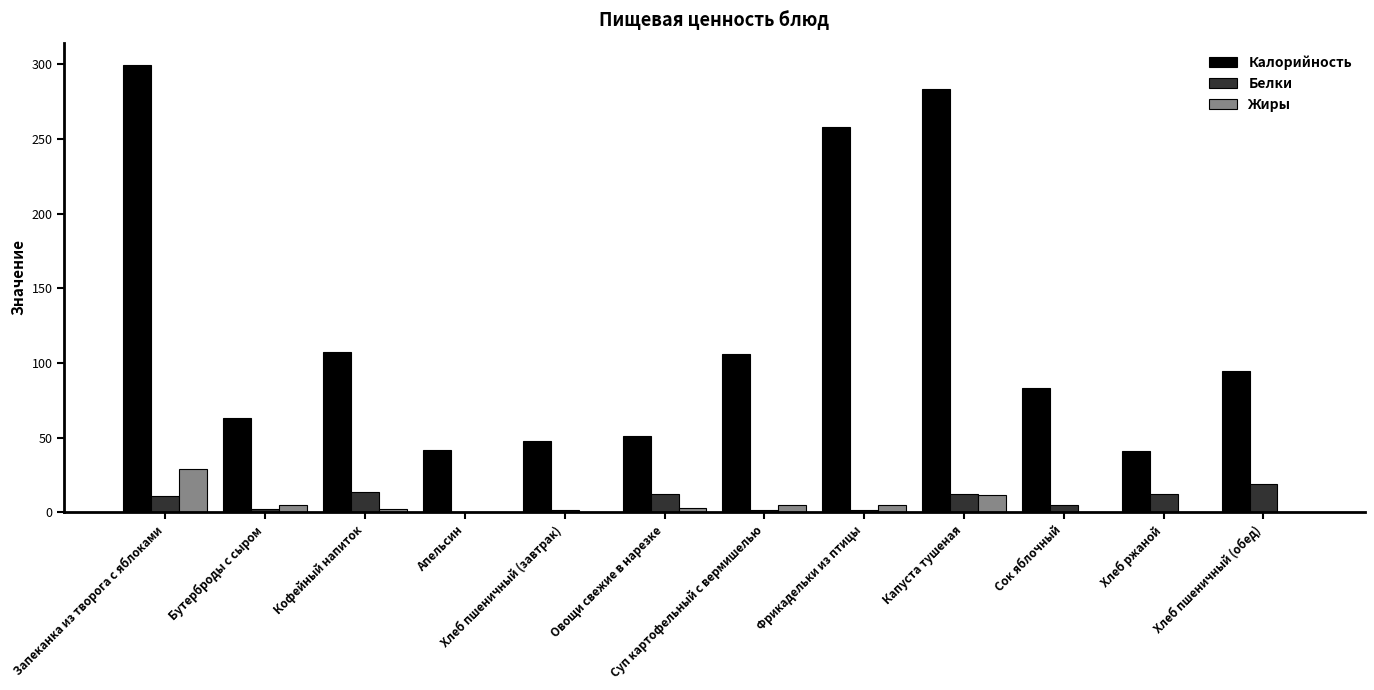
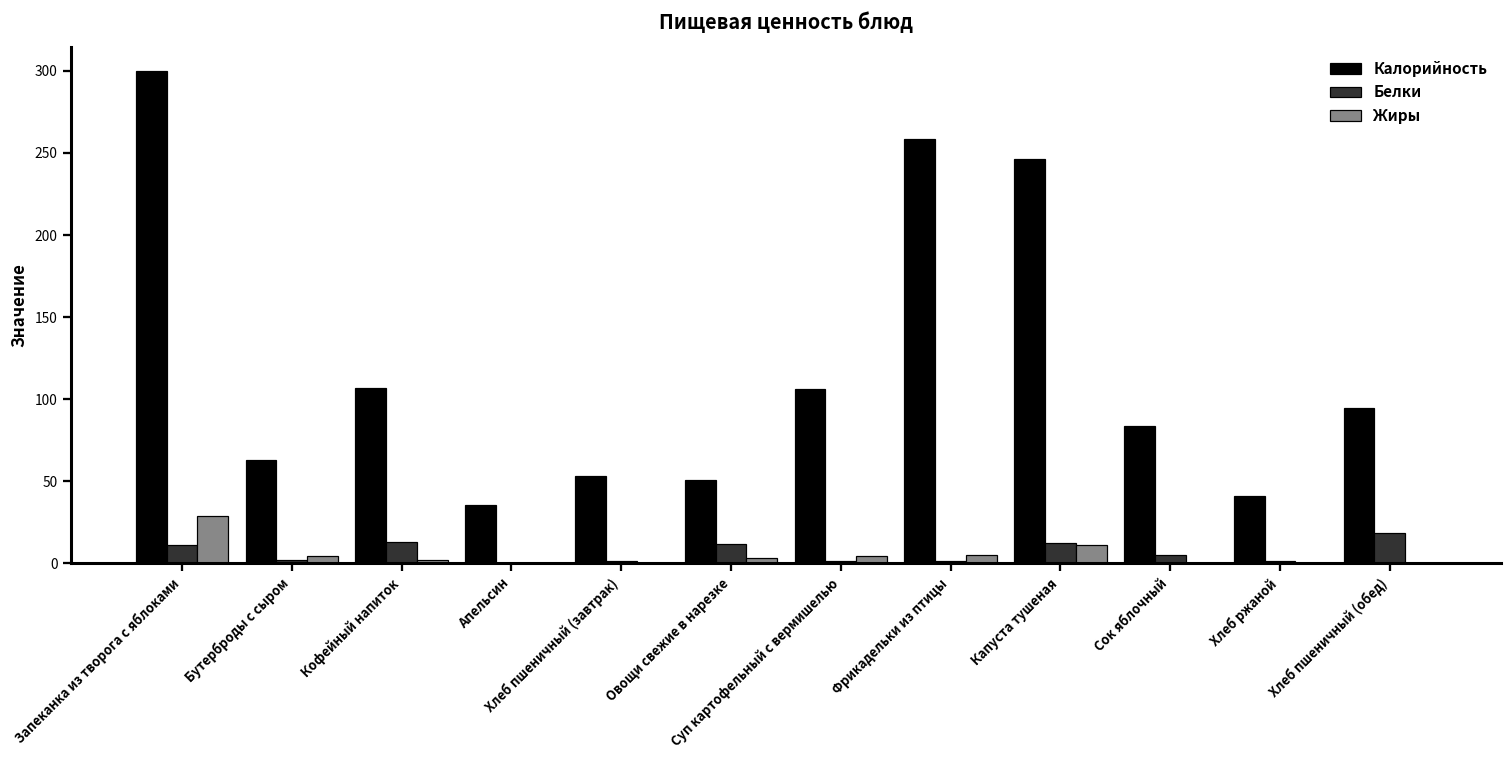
Калорийность, Апельсин: 42 -> 35
Калорийность, Хлеб пшеничный (завтрак): 47 -> 53
Калорийность, Капуста тушеная: 284 -> 246
Белки, Хлеб ржаной: 12 -> 1
